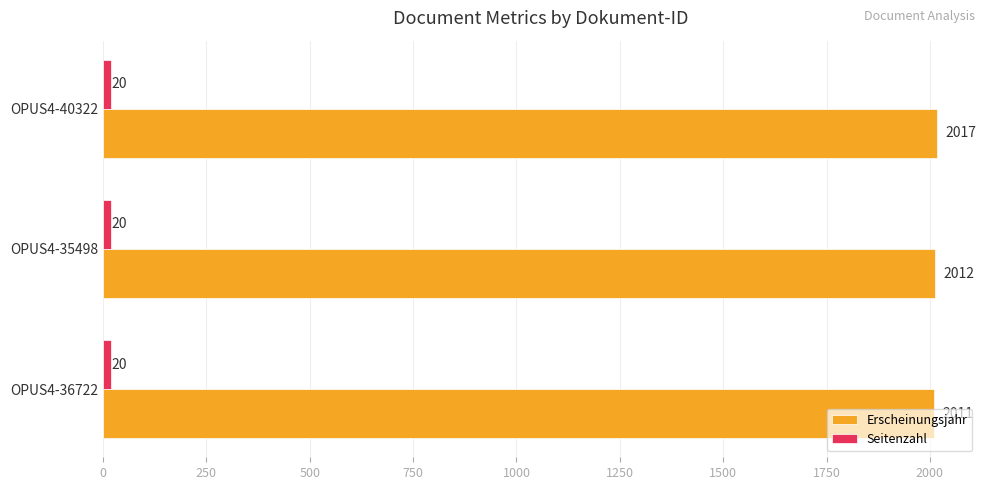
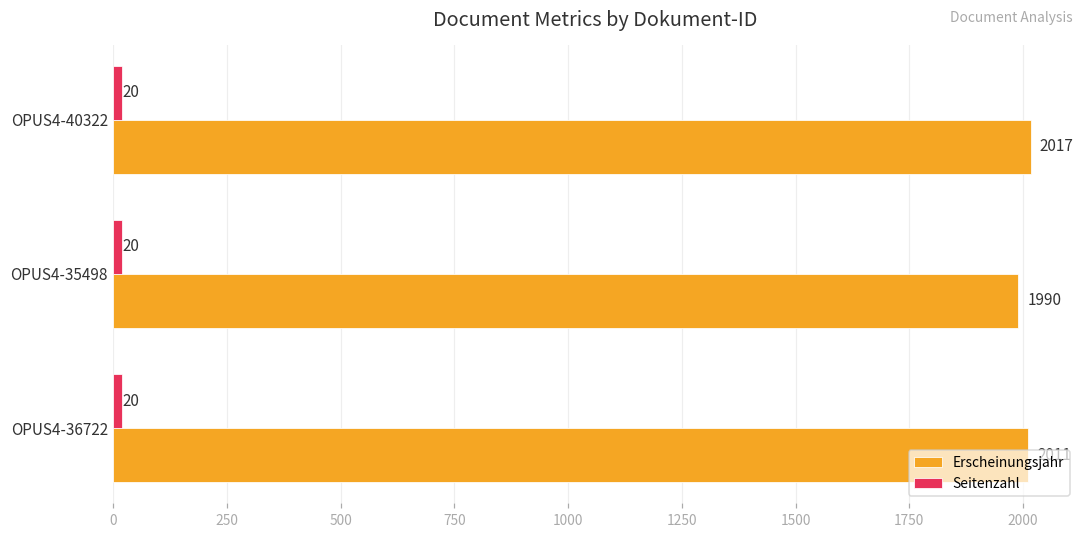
Erscheinungsjahr, OPUS4-35498: 2012 -> 1990
